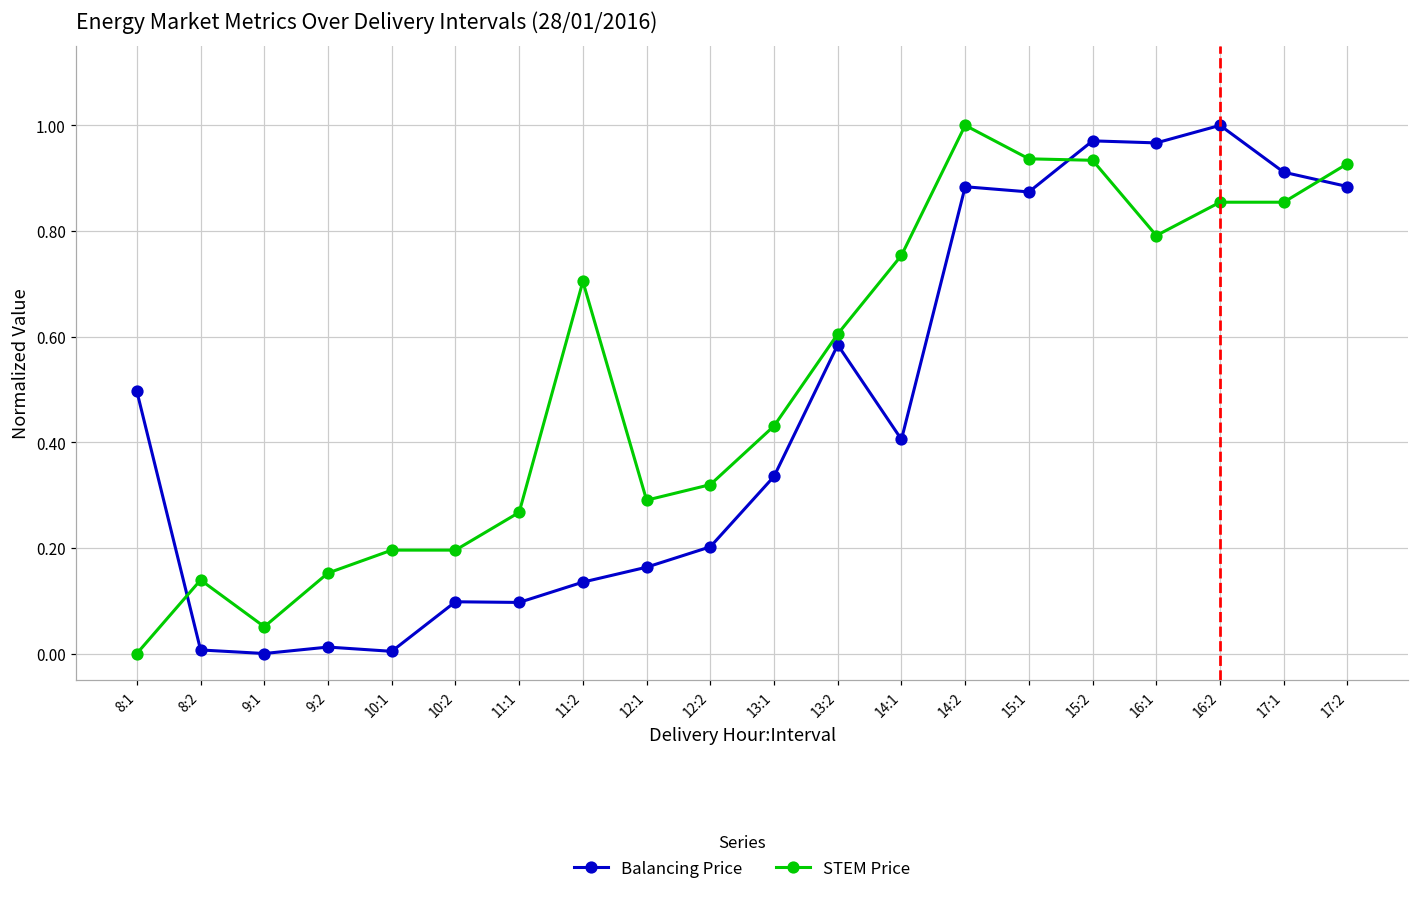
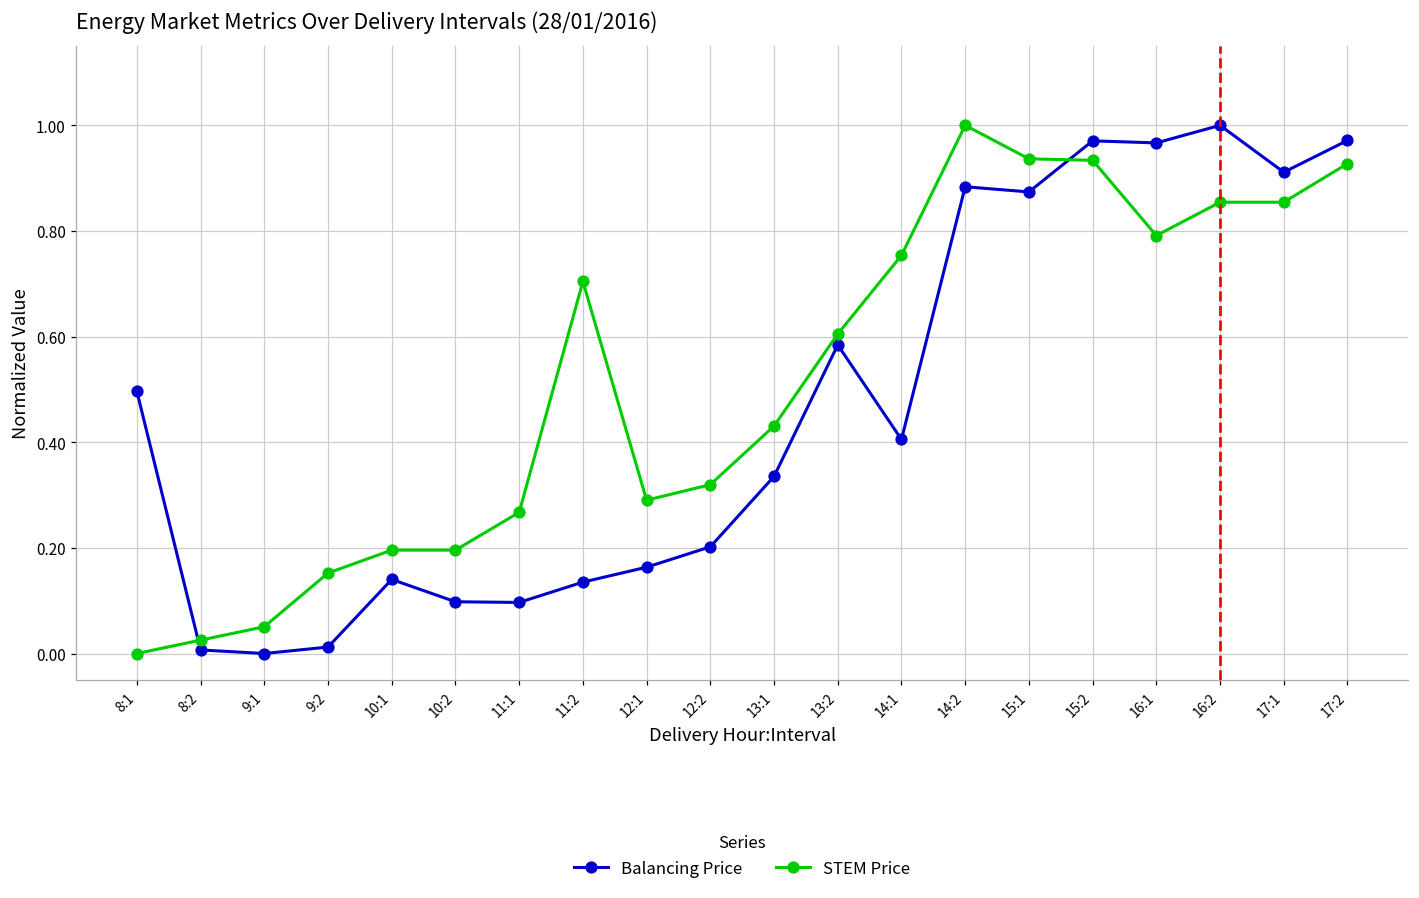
STEM Price, 8:2: 0.14 -> 0.03
Balancing Price, 10:1: 0.00 -> 0.14
Balancing Price, 17:2: 0.88 -> 0.97
